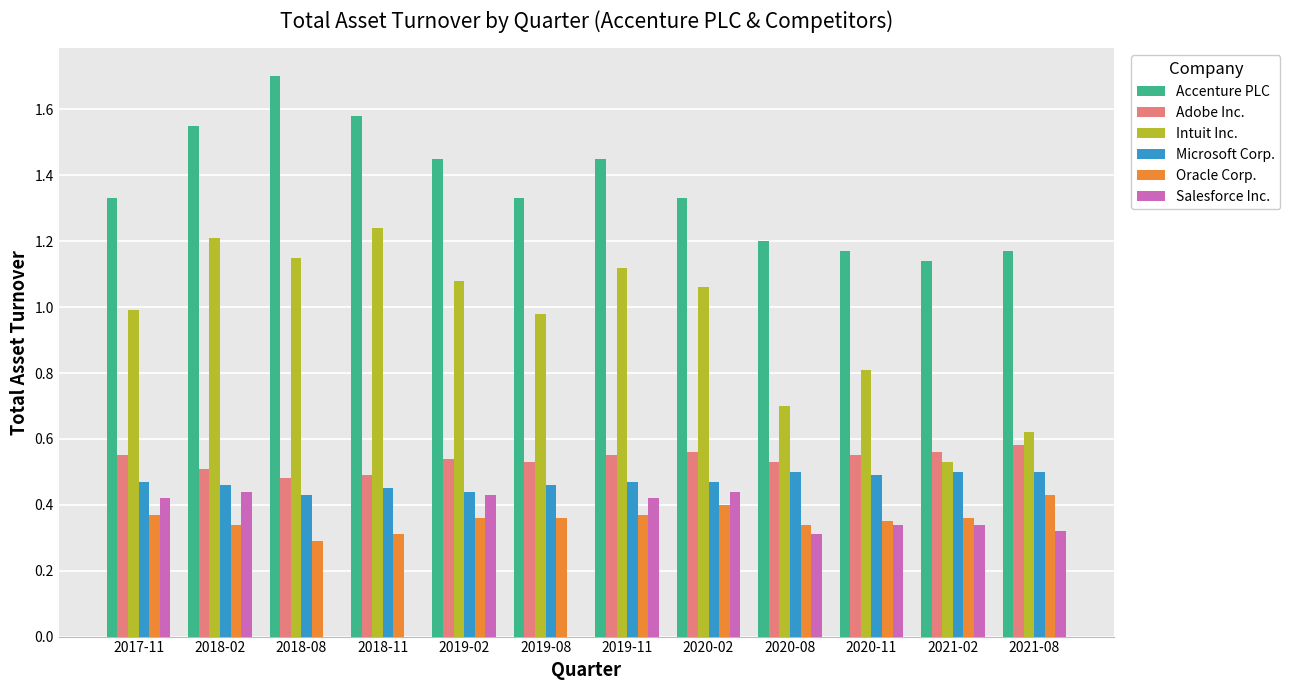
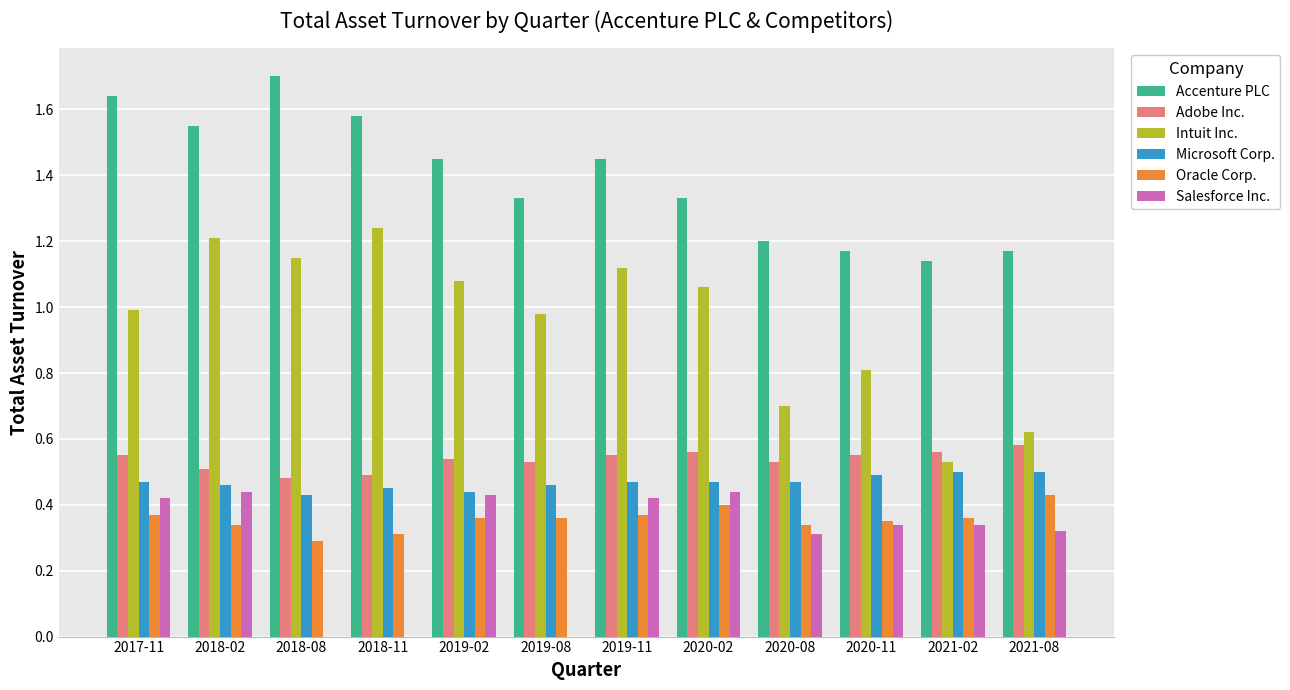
Accenture PLC, 2017-11: 1.33 -> 1.64
Microsoft Corp., 2020-08: 0.50 -> 0.47
